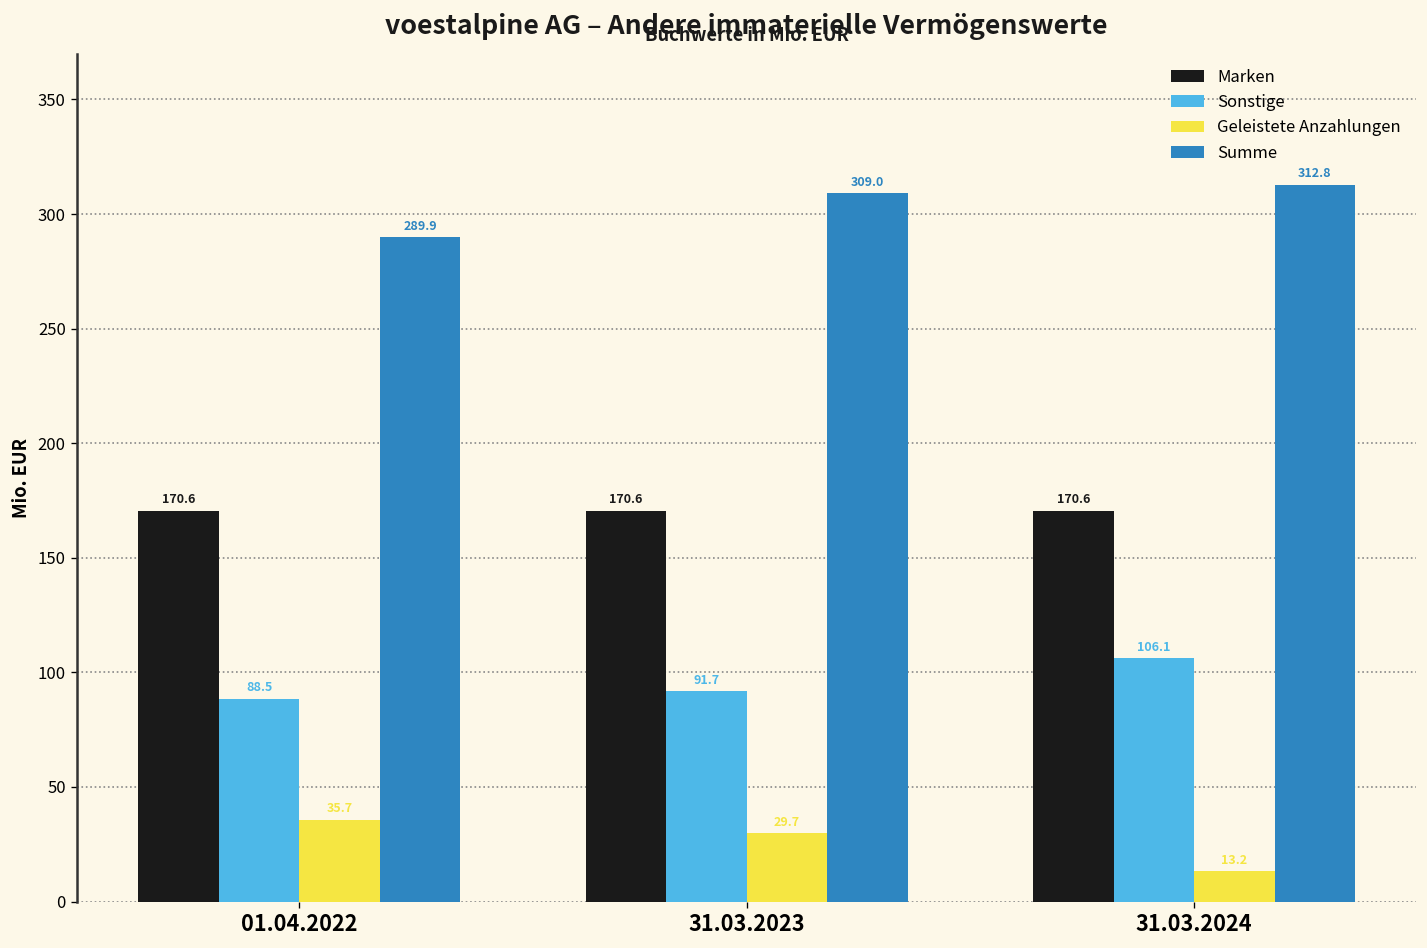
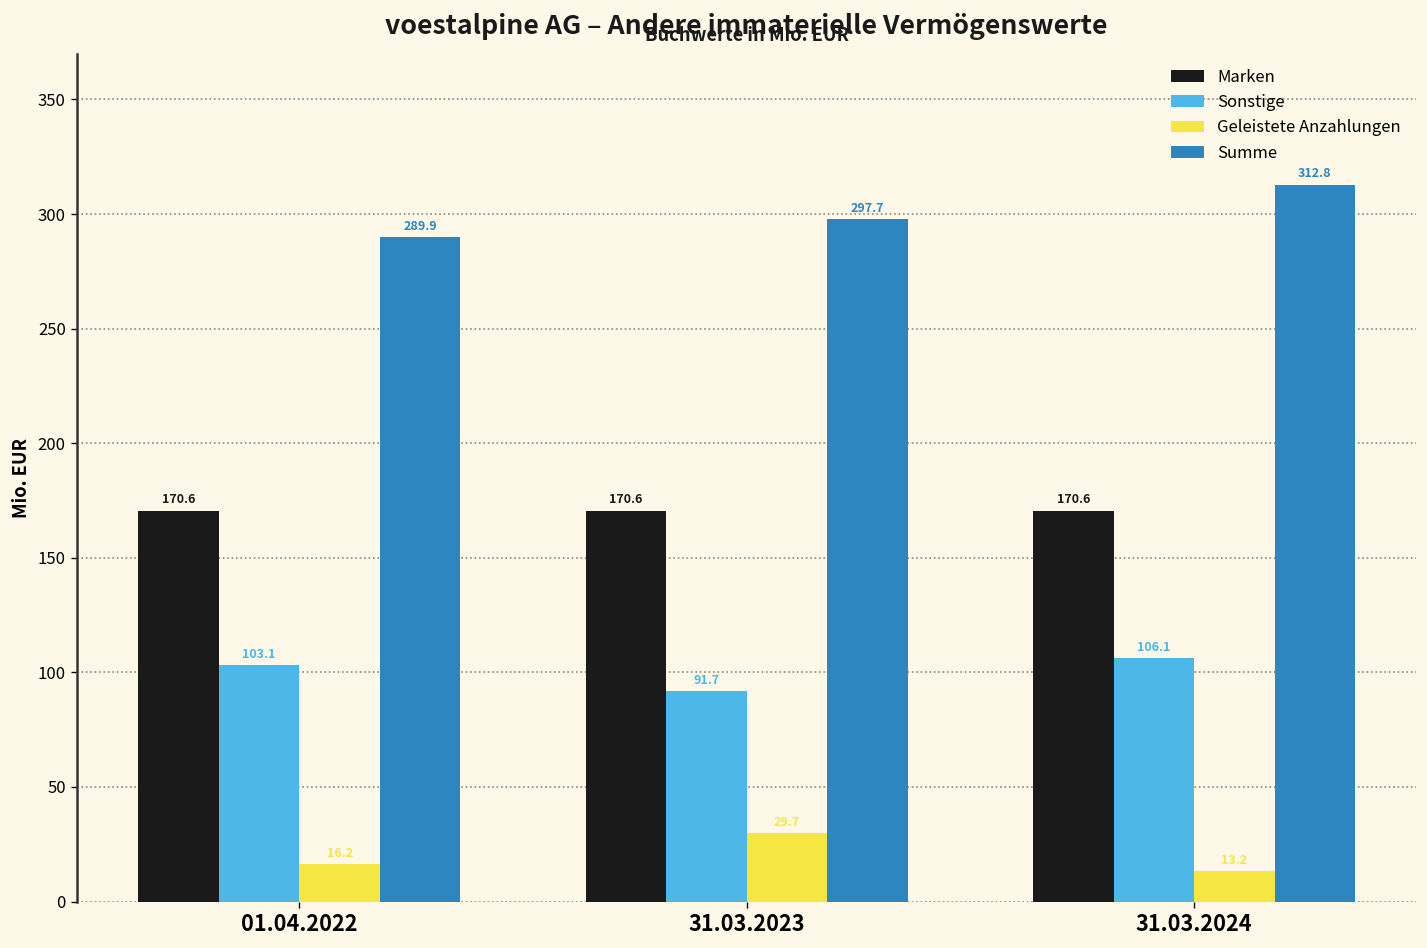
Sonstige, 01.04.2022: 88.5 -> 103.1
Geleistete Anzahlungen, 01.04.2022: 35.7 -> 16.2
Summe, 31.03.2023: 309.0 -> 297.7
